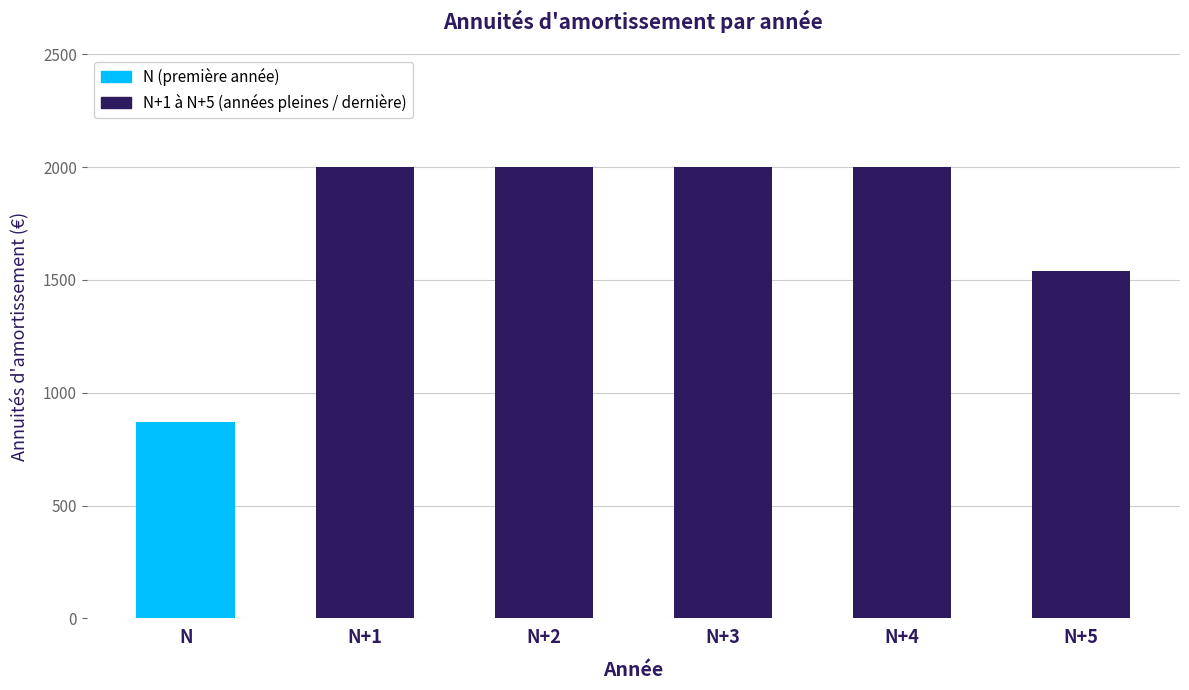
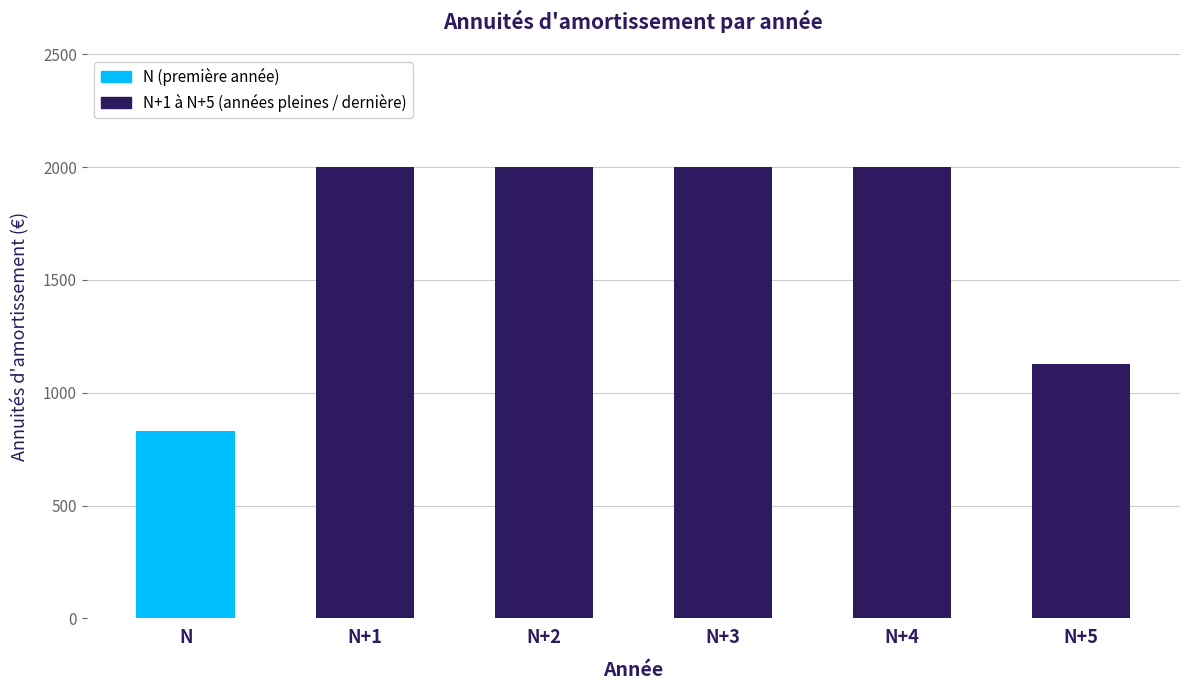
N: 870 -> 830
N+5: 1540 -> 1130
